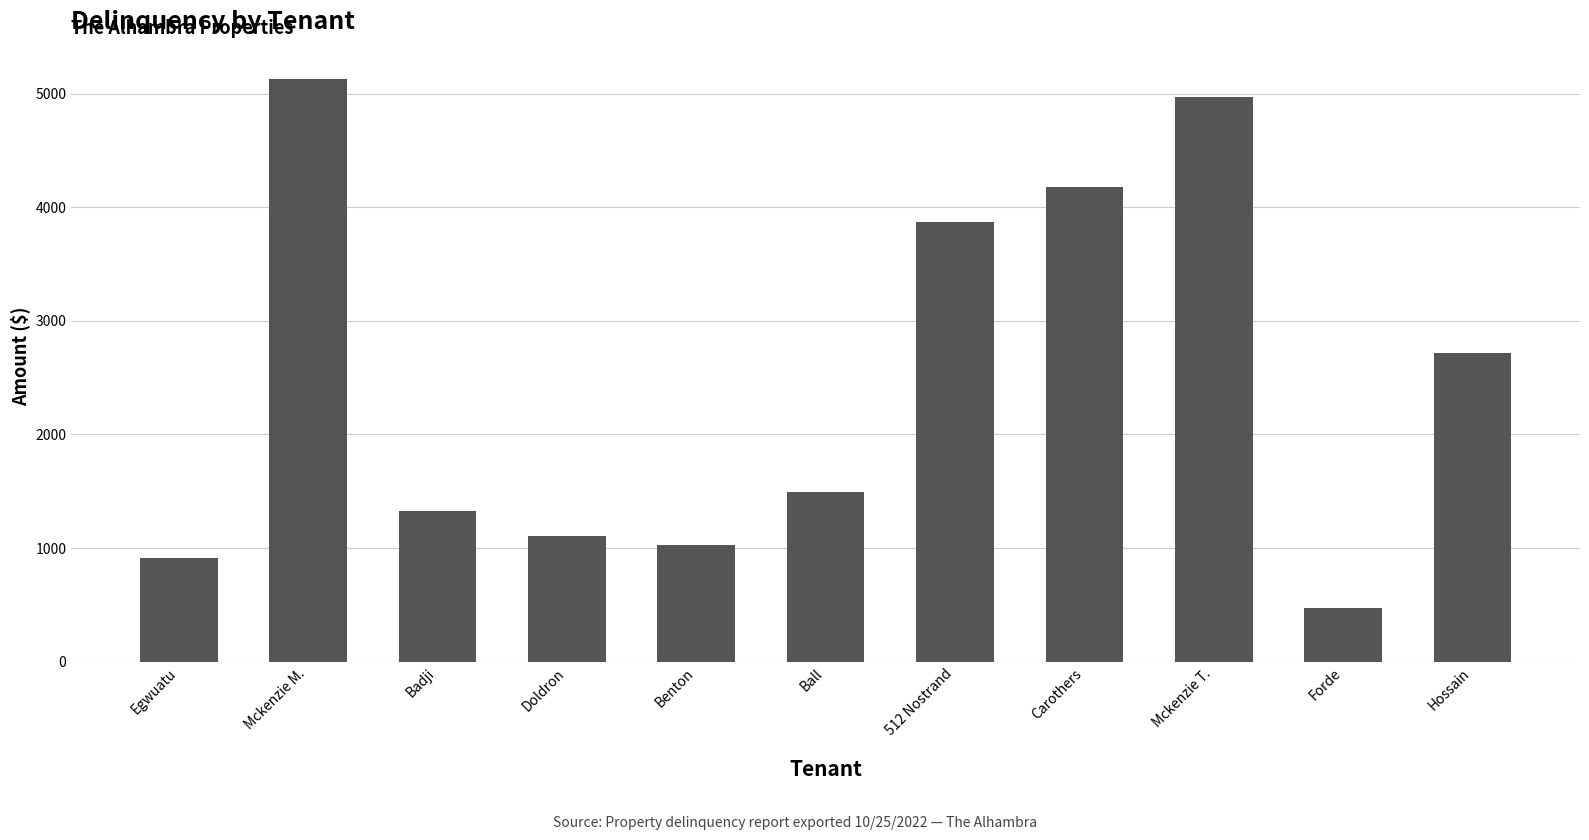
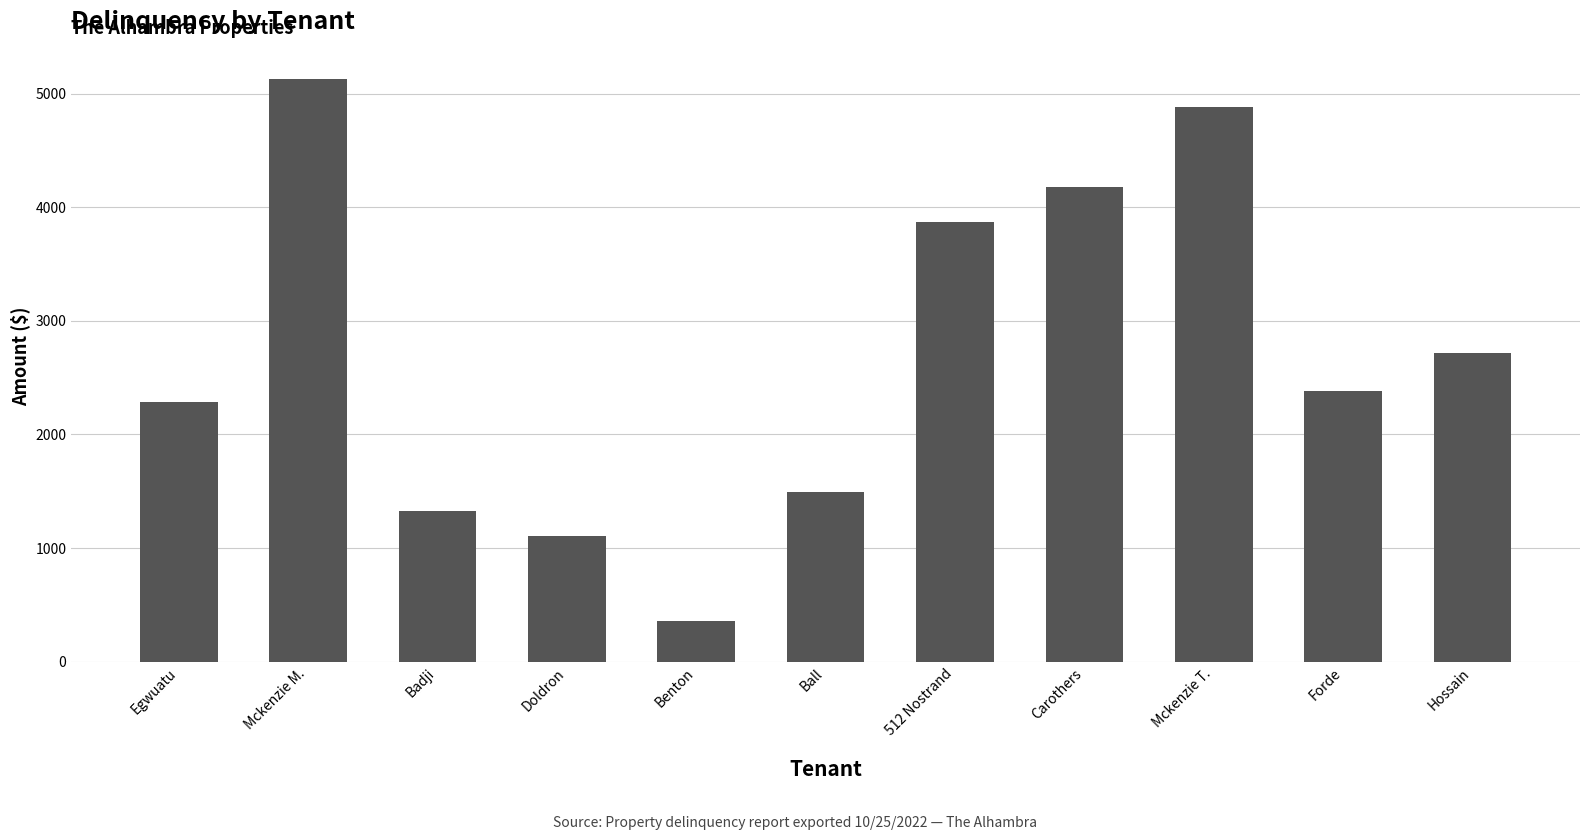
Egwuatu: 910 -> 2290
Benton: 1030 -> 360
Mckenzie T.: 4970 -> 4890
Forde: 480 -> 2380
